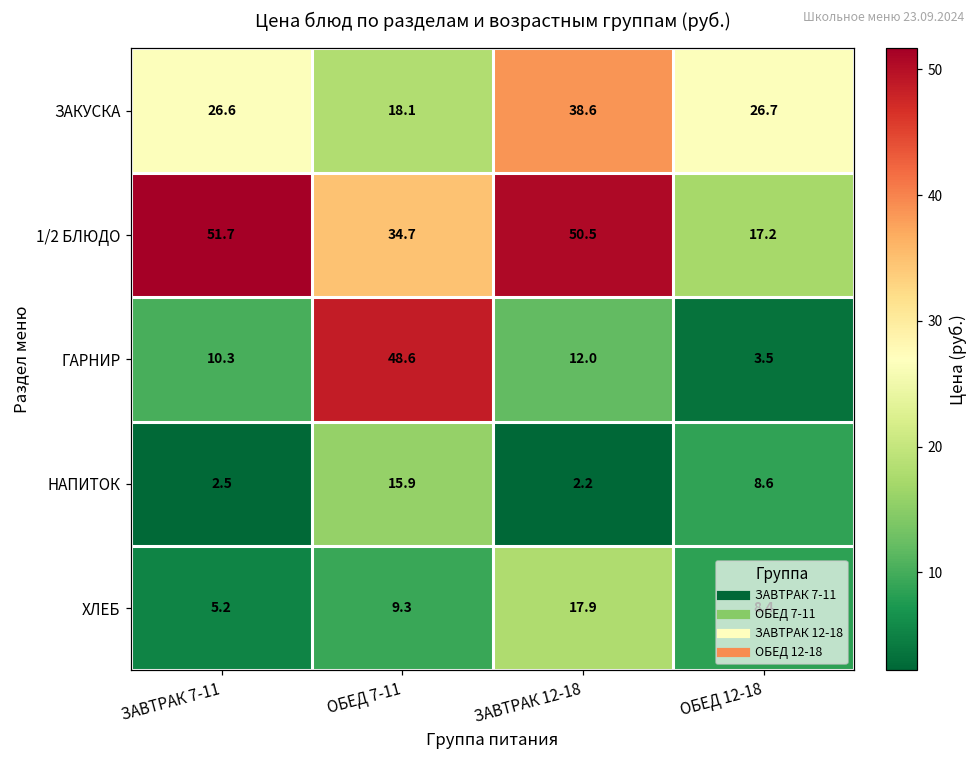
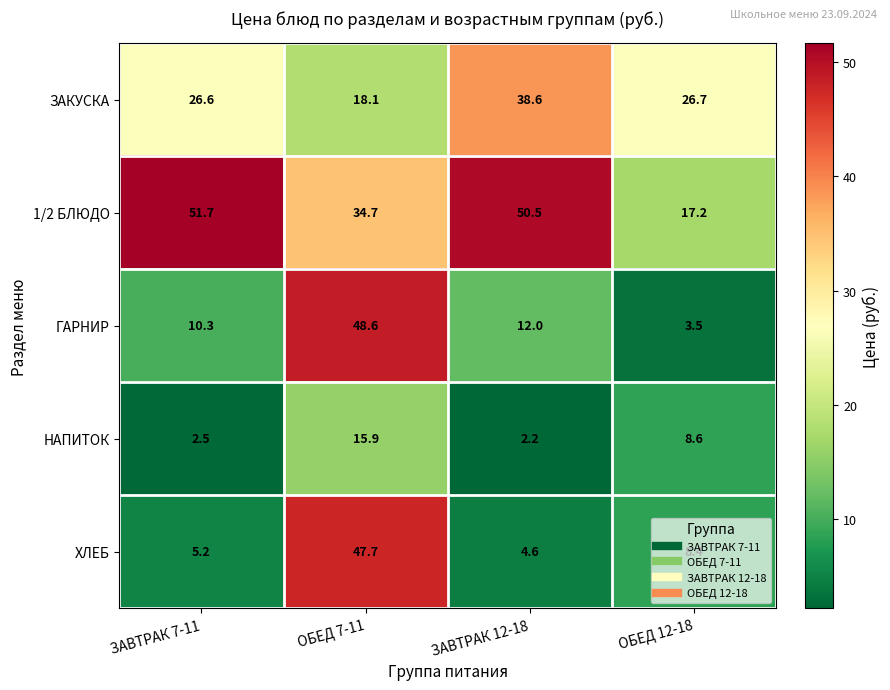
ХЛЕБ, ОБЕД 7-11: 9.3 -> 47.7
ХЛЕБ, ЗАВТРАК 12-18: 17.9 -> 4.6
